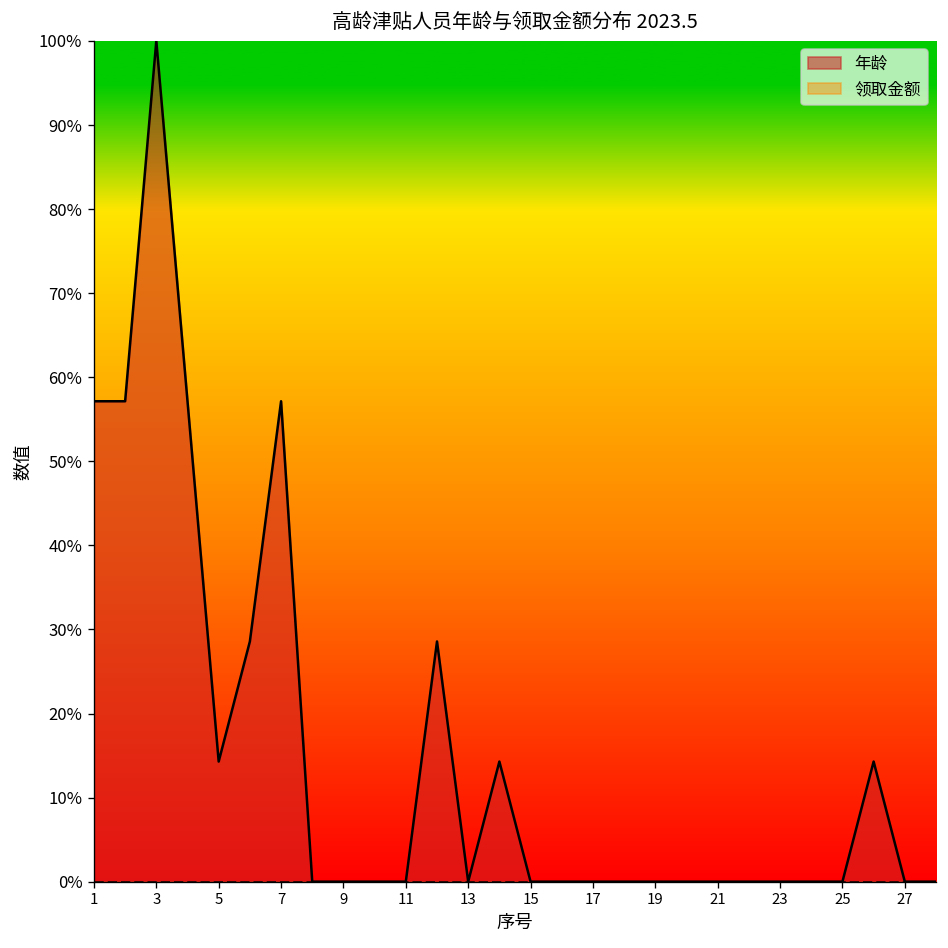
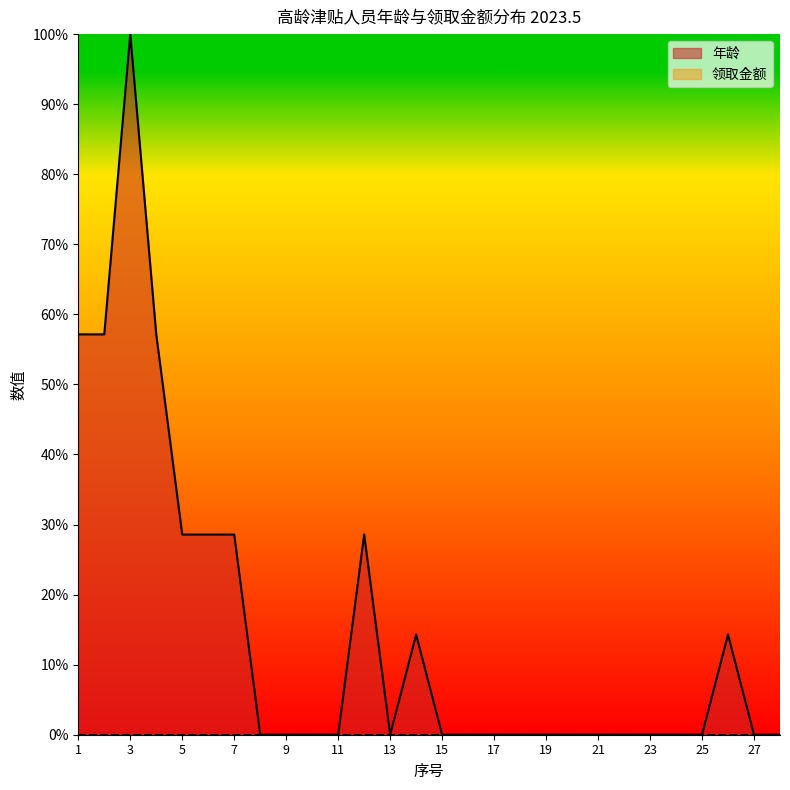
年龄, 5: 14% -> 29%
年龄, 7: 57% -> 29%
